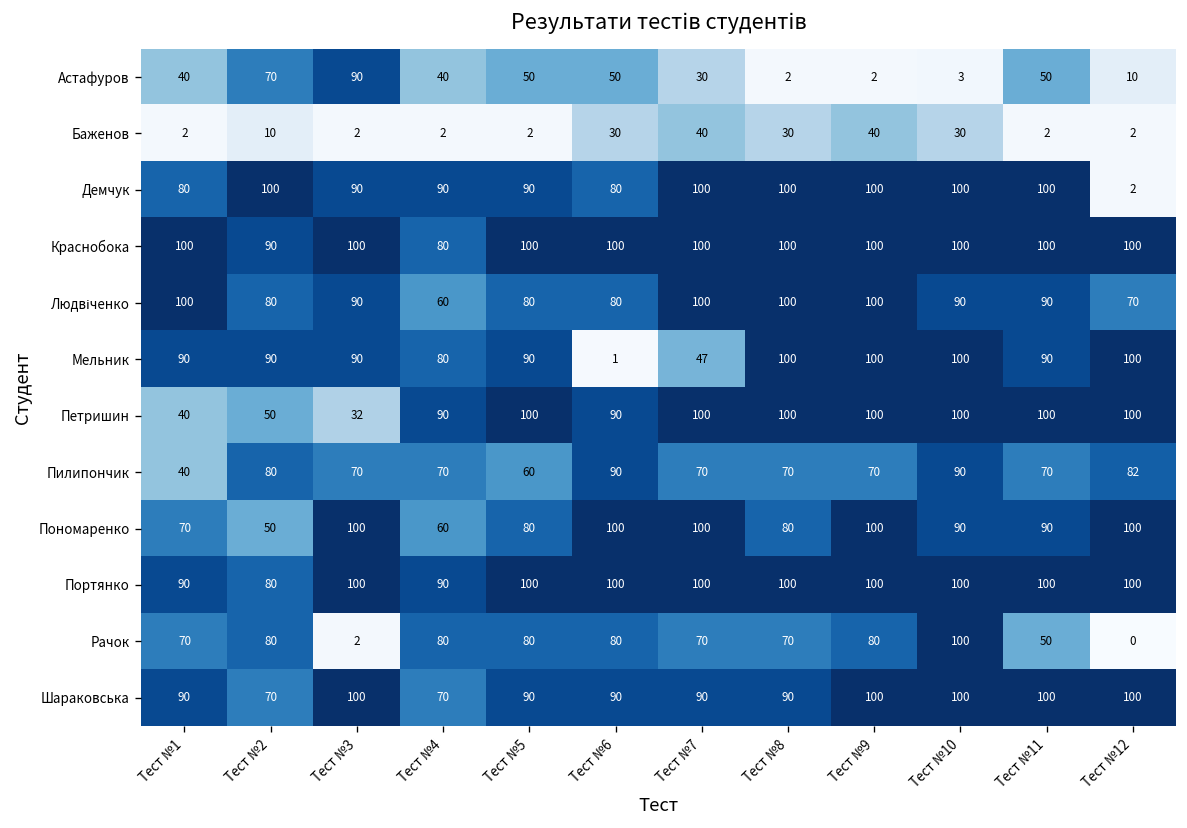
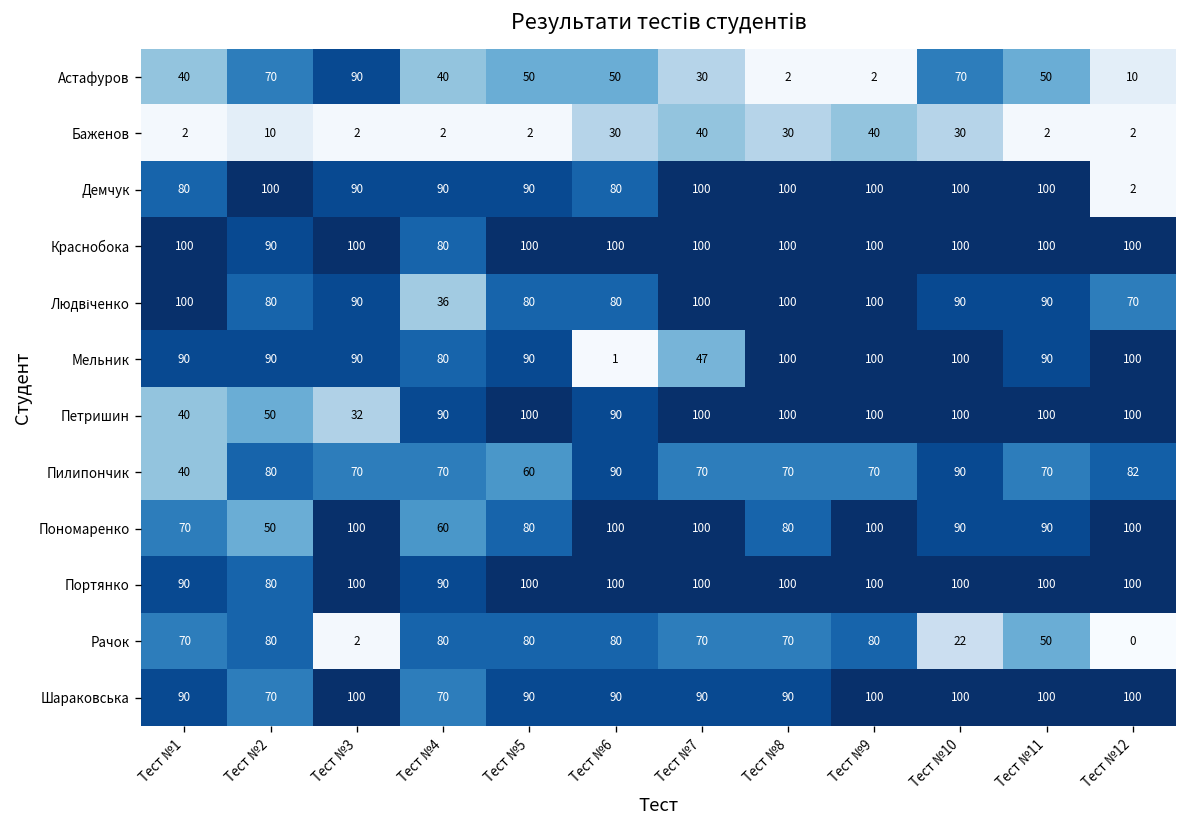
Астафуров, Тест №10: 3 -> 70
Людвіченко, Тест №4: 60 -> 36
Рачок, Тест №10: 100 -> 22
